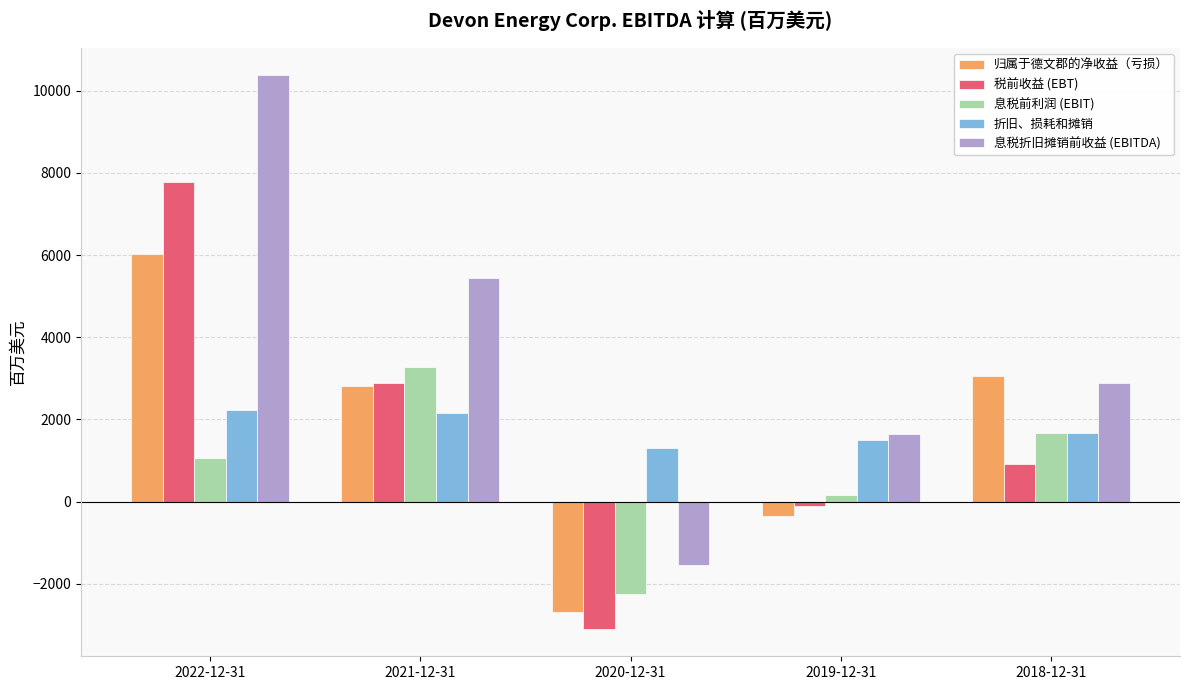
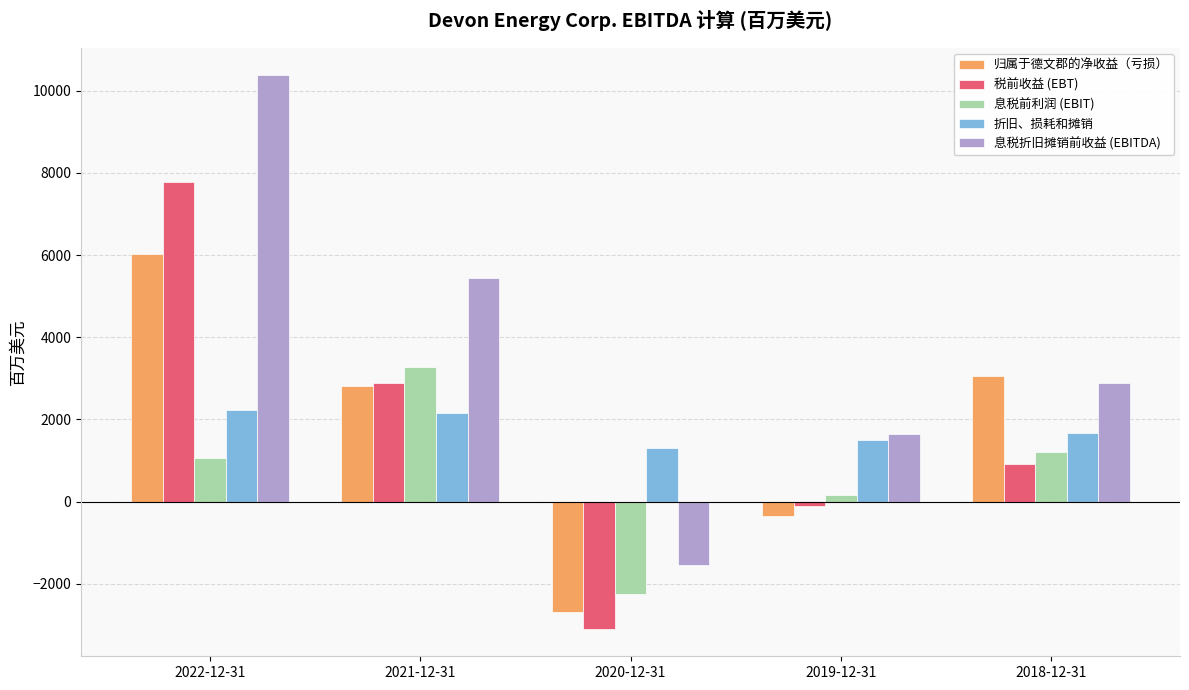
息税前利润 (EBIT), 2018-12-31: 1700 -> 1200
